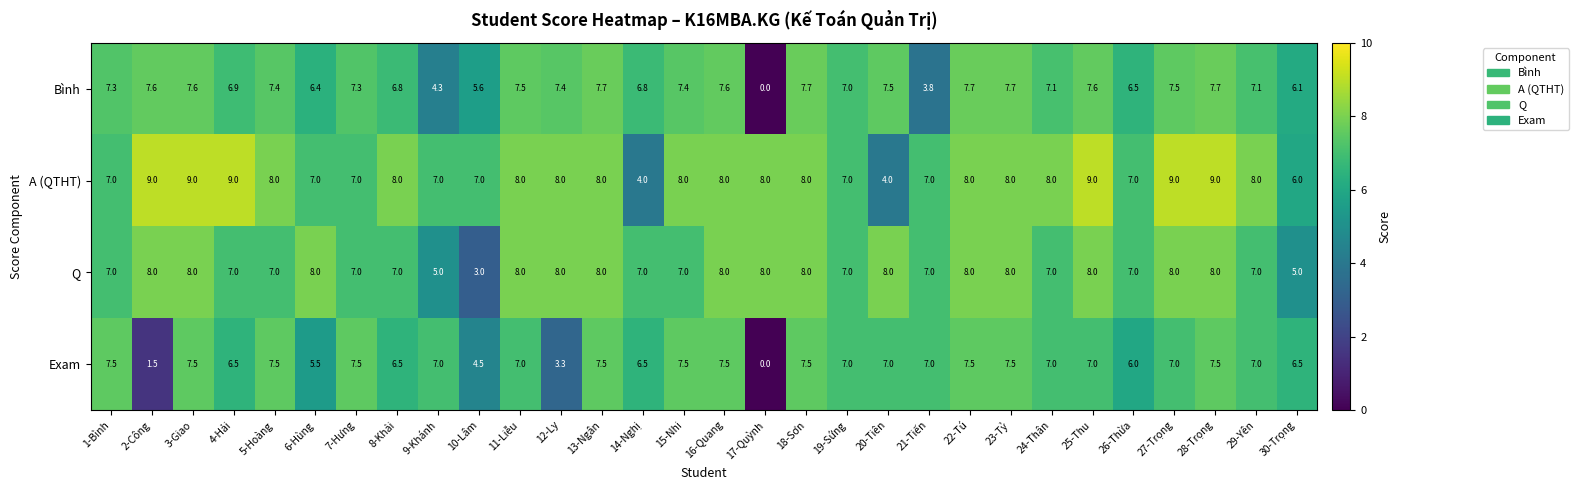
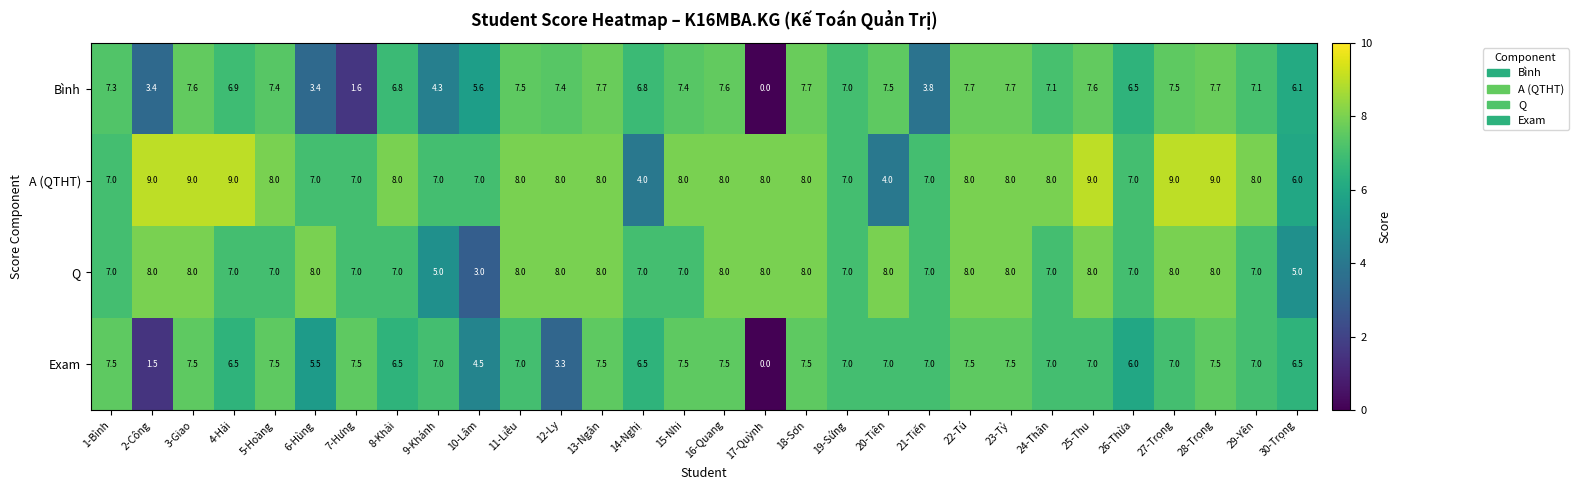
Bình, 2-Công: 7.6 -> 3.4
Bình, 6-Hùng: 6.4 -> 3.4
Bình, 7-Hưng: 7.3 -> 1.6
